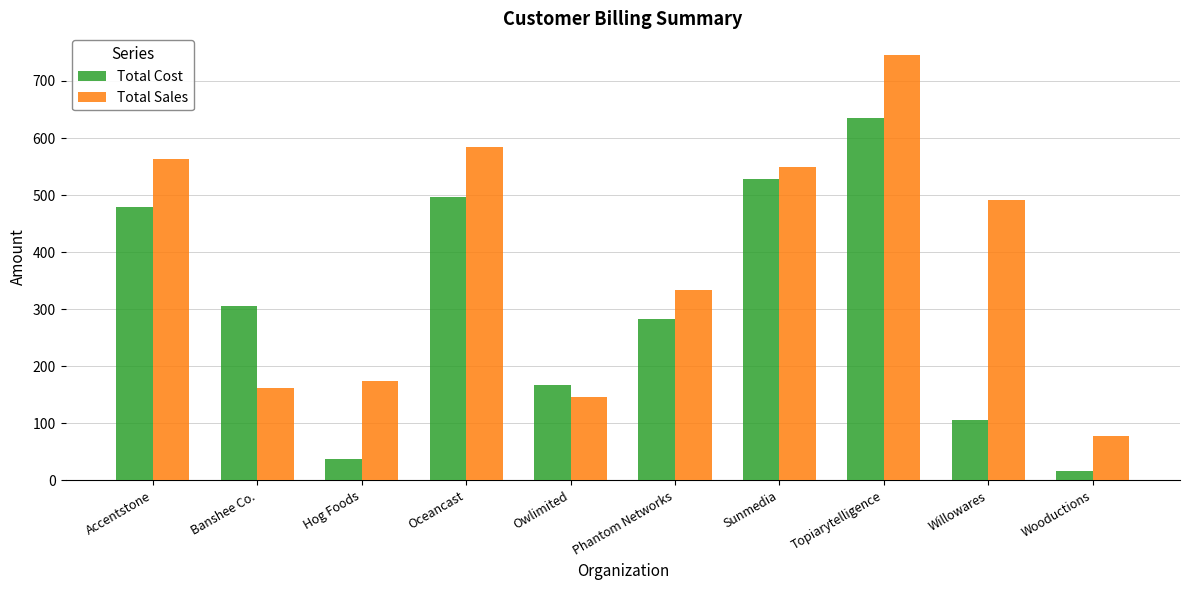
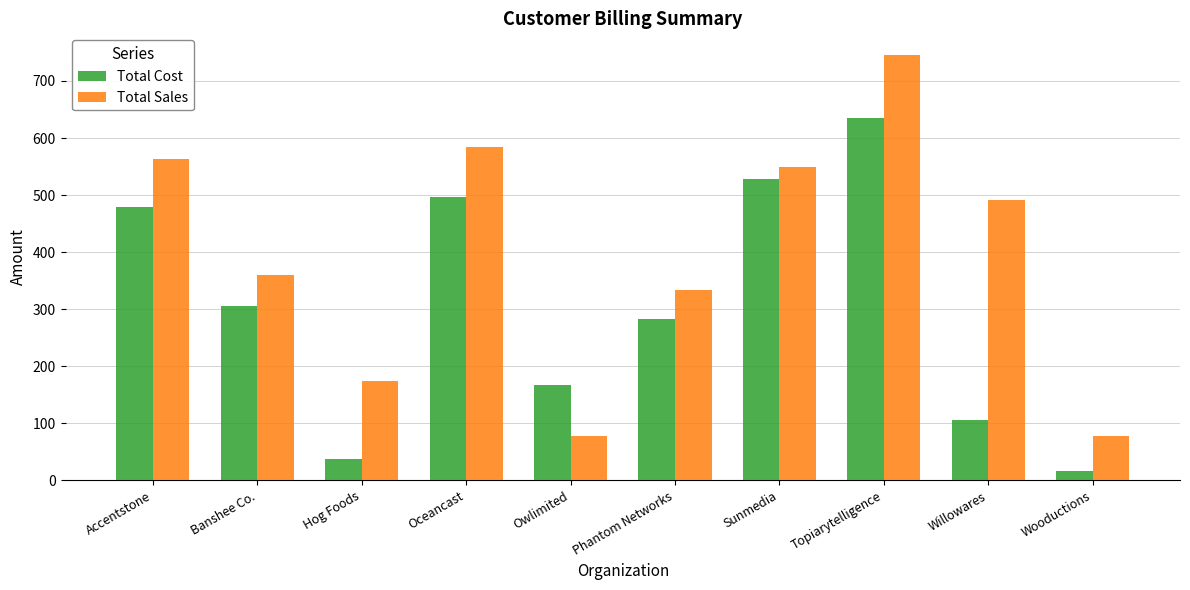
Total Sales, Banshee Co.: 160 -> 360
Total Sales, Owlimited: 150 -> 80
